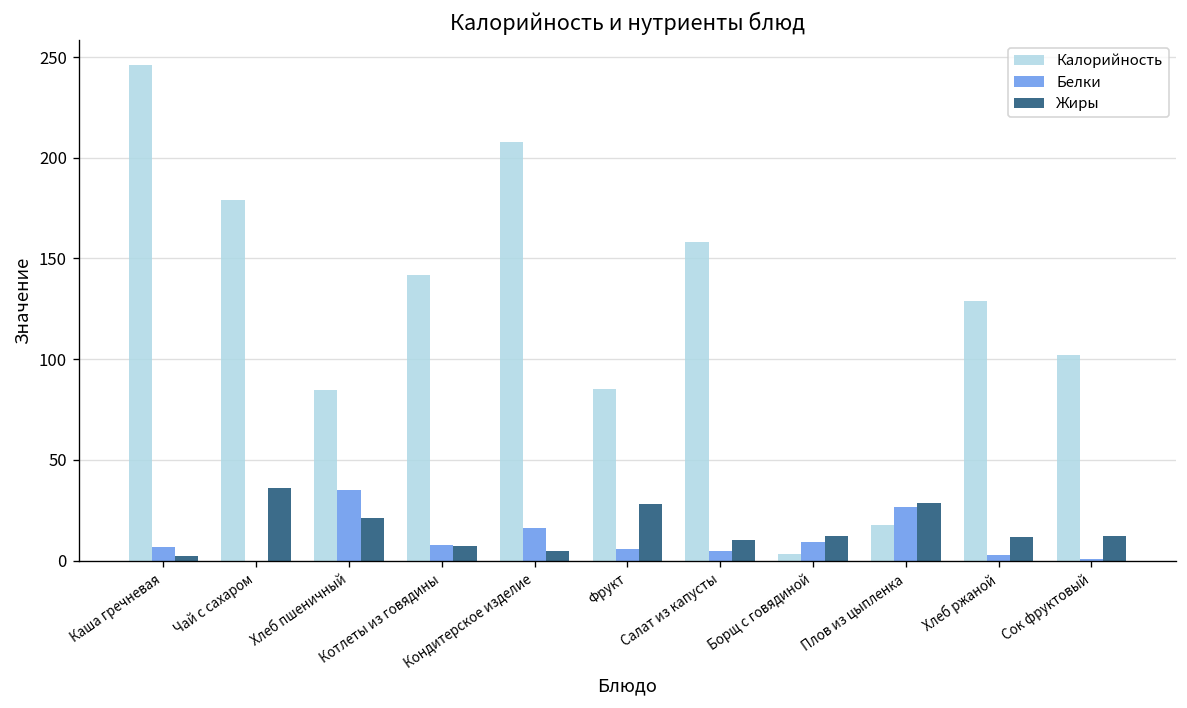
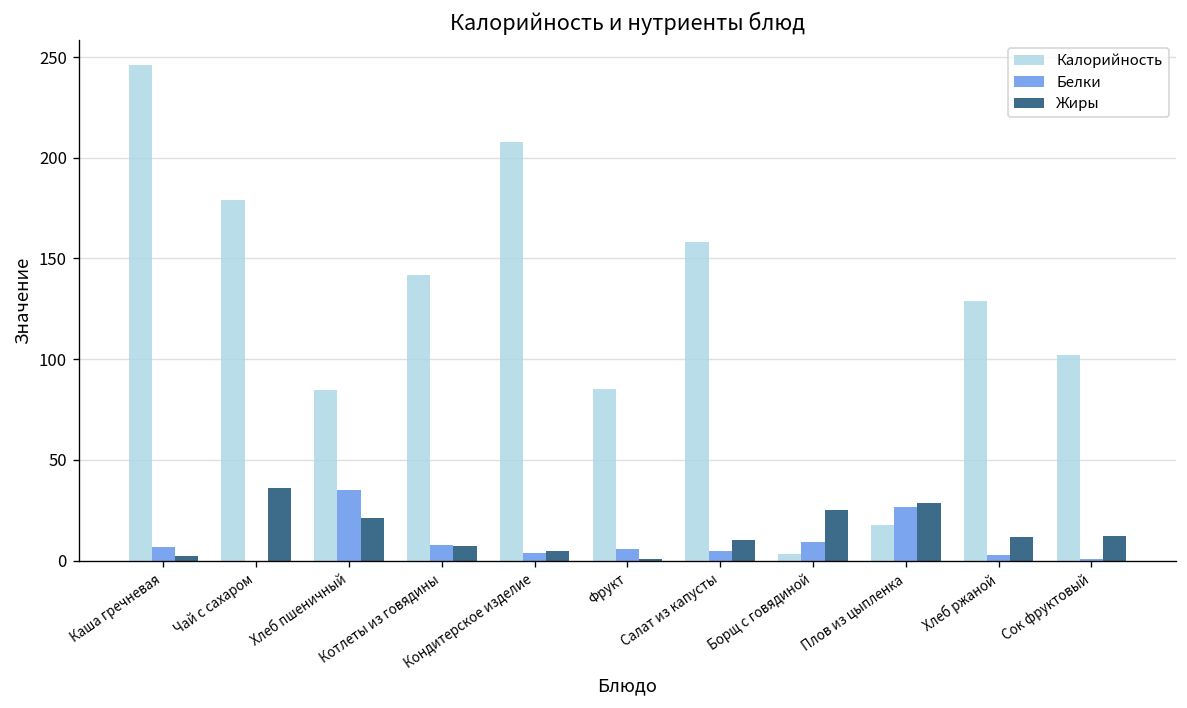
Белки, Кондитерское изделие: 16 -> 4
Жиры, Фрукт: 28 -> 1
Жиры, Борщ с говядиной: 12 -> 25
